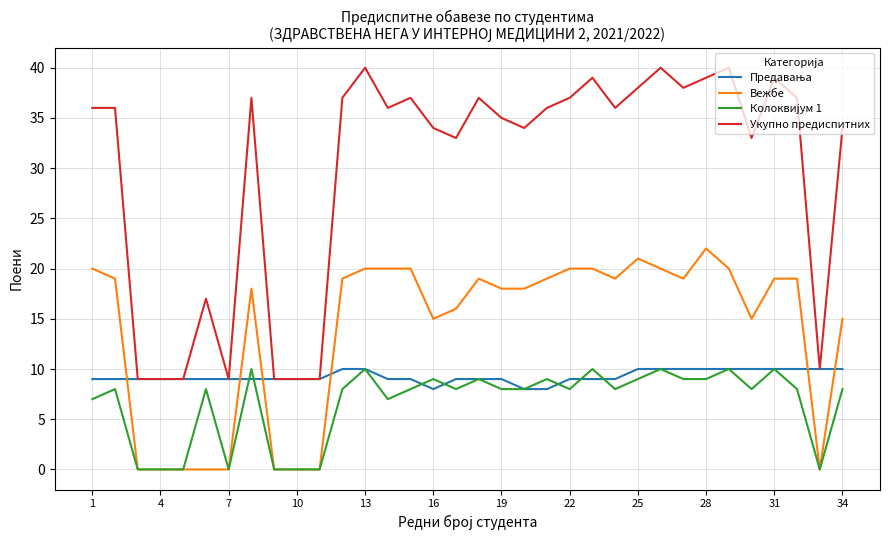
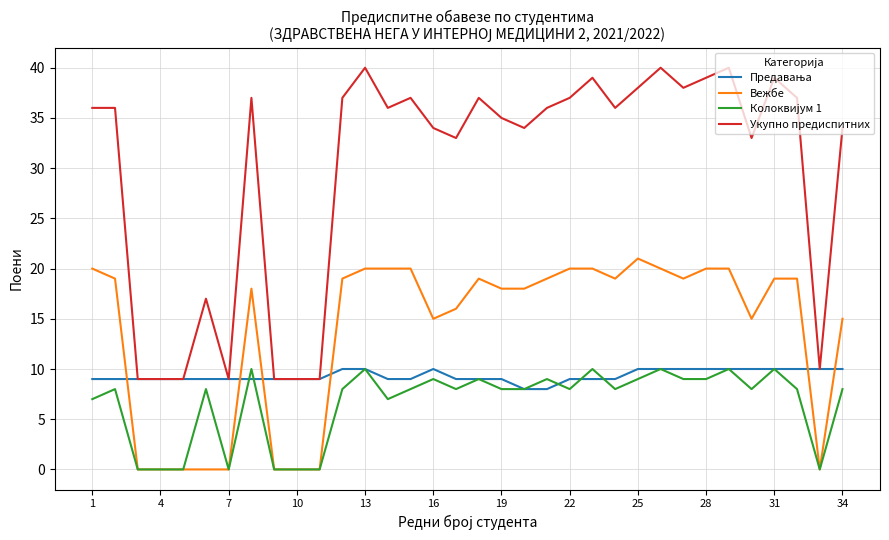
Предавања, 16: 8 -> 10
Вежбе, 28: 22 -> 20
